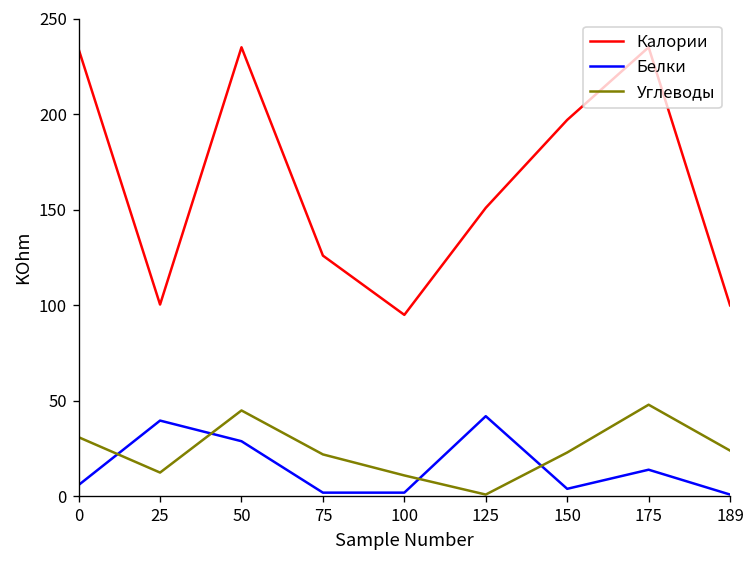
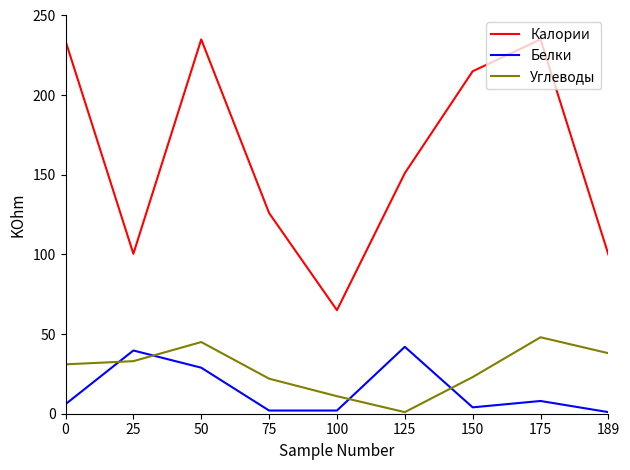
Углеводы, 25: 13 -> 33
Калории, 100: 95 -> 65
Калории, 150: 197 -> 215
Белки, 175: 14 -> 8
Углеводы, 189: 24 -> 38
